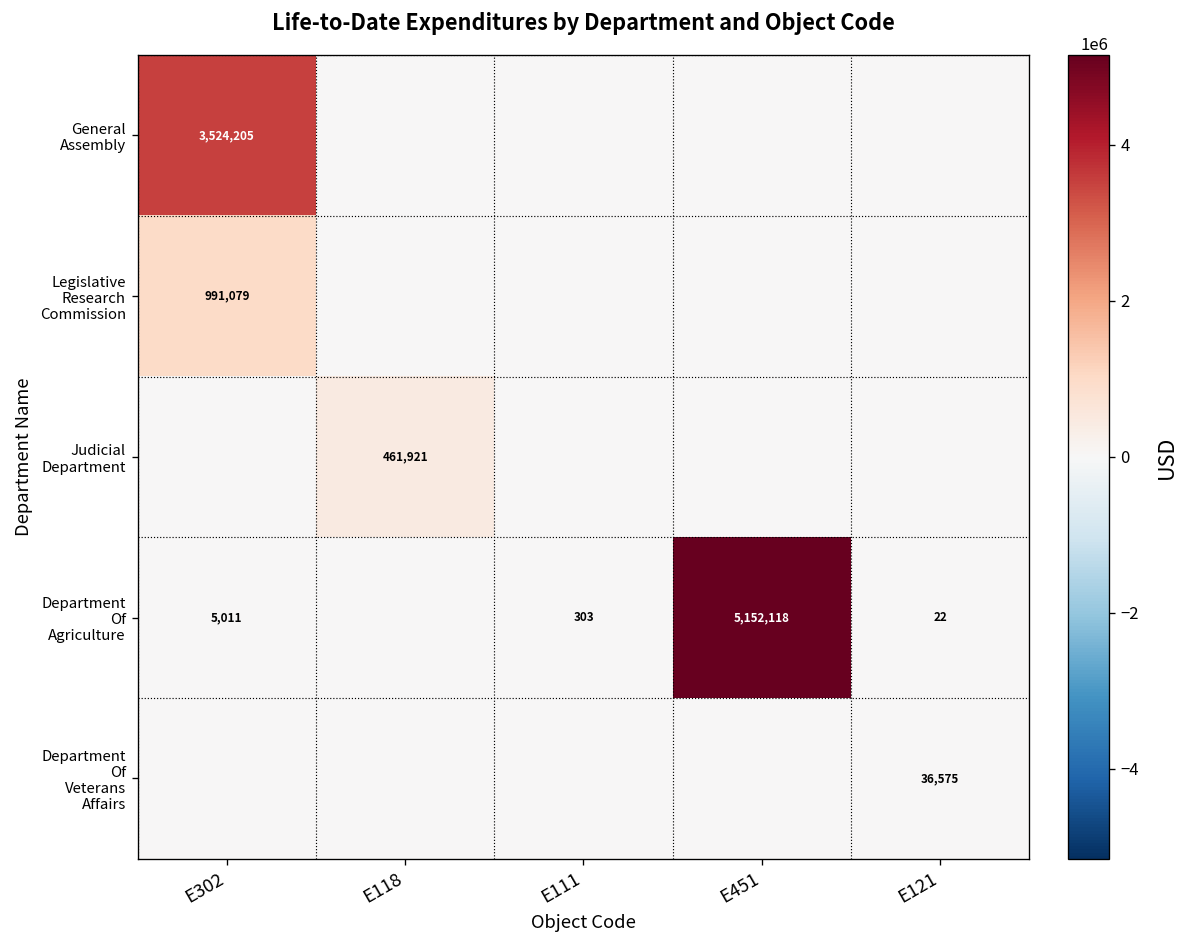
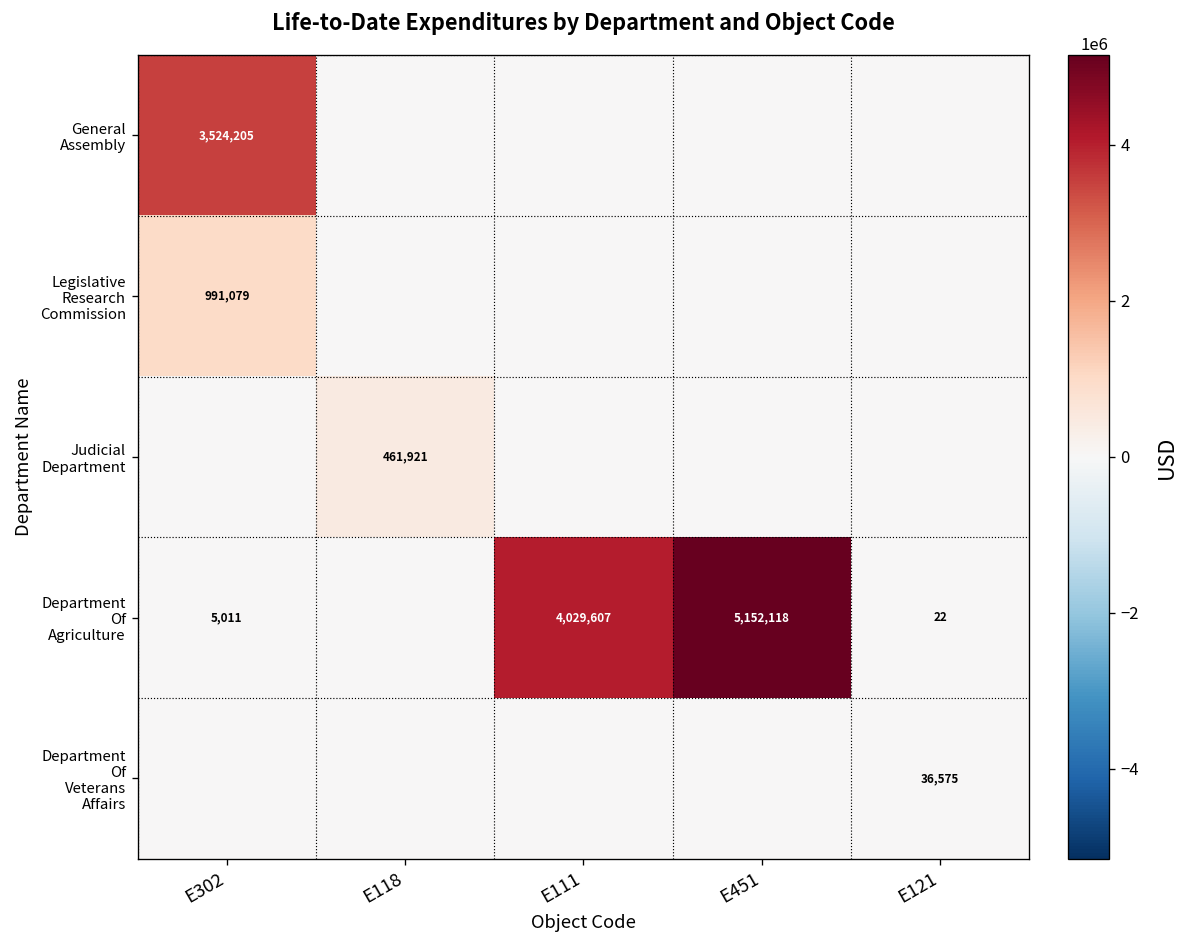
Department Of Agriculture, E111: 303 -> 4,029,607
